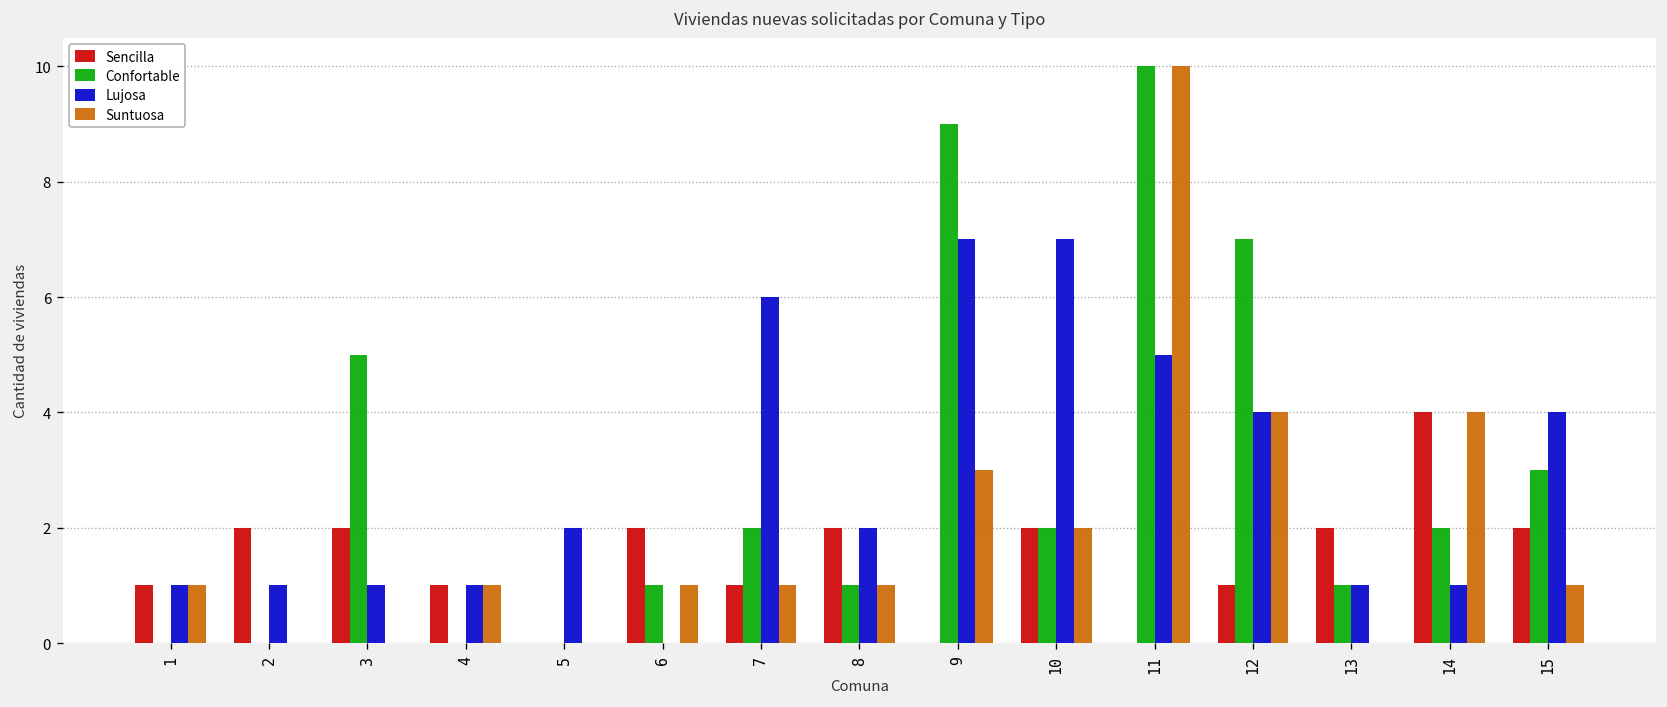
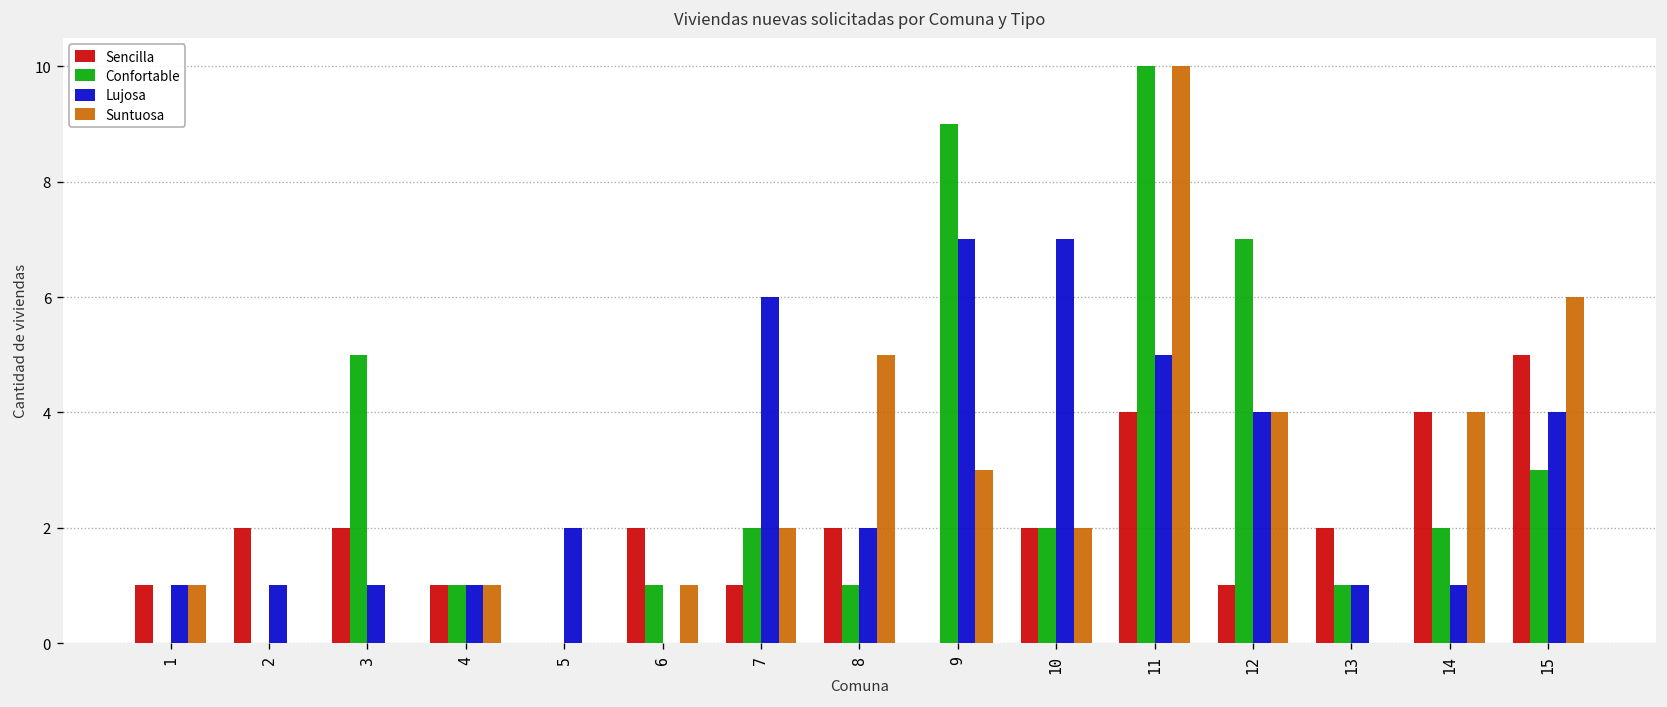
Confortable, 4: 0 -> 1
Suntuosa, 7: 1 -> 2
Suntuosa, 8: 1 -> 5
Sencilla, 11: 0 -> 4
Sencilla, 15: 2 -> 5
Suntuosa, 15: 1 -> 6
